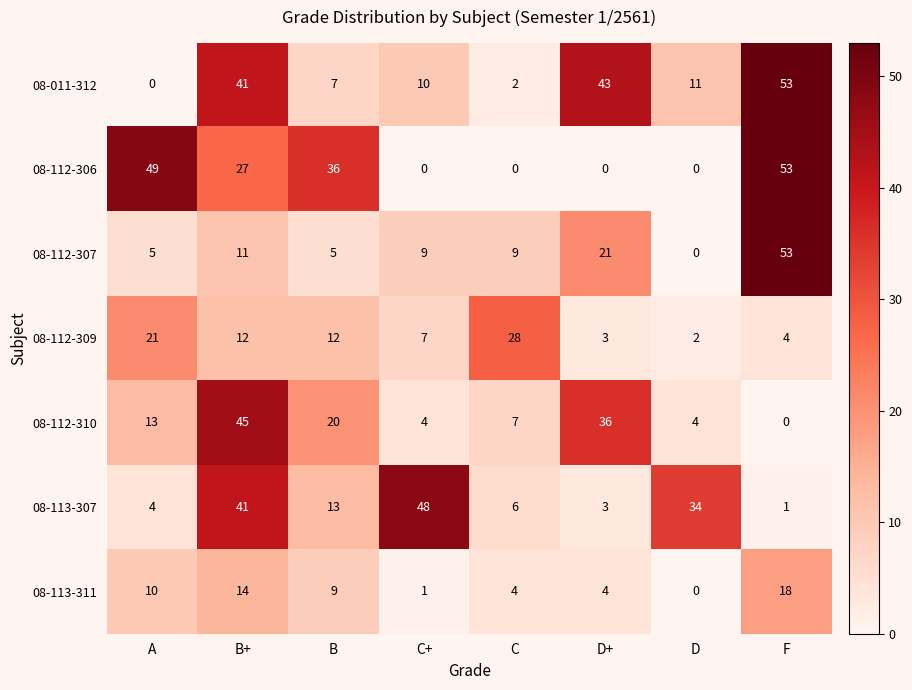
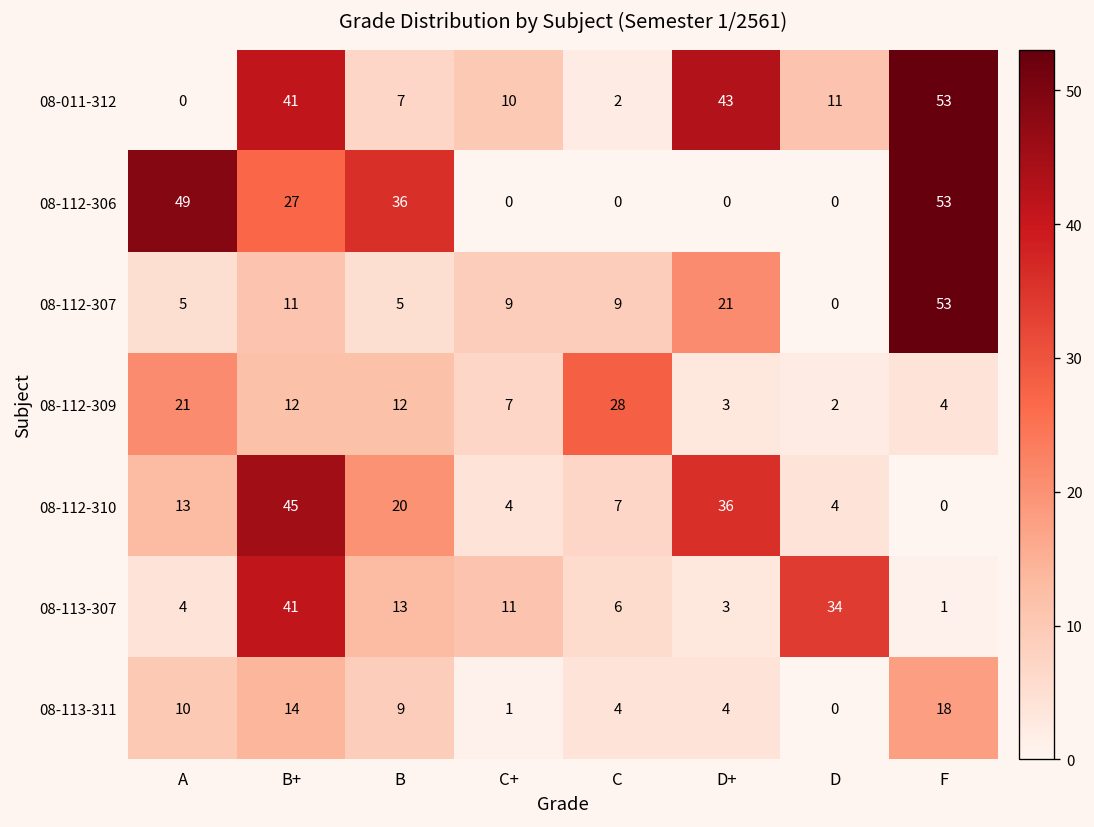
08-113-307, C+: 48 -> 11
